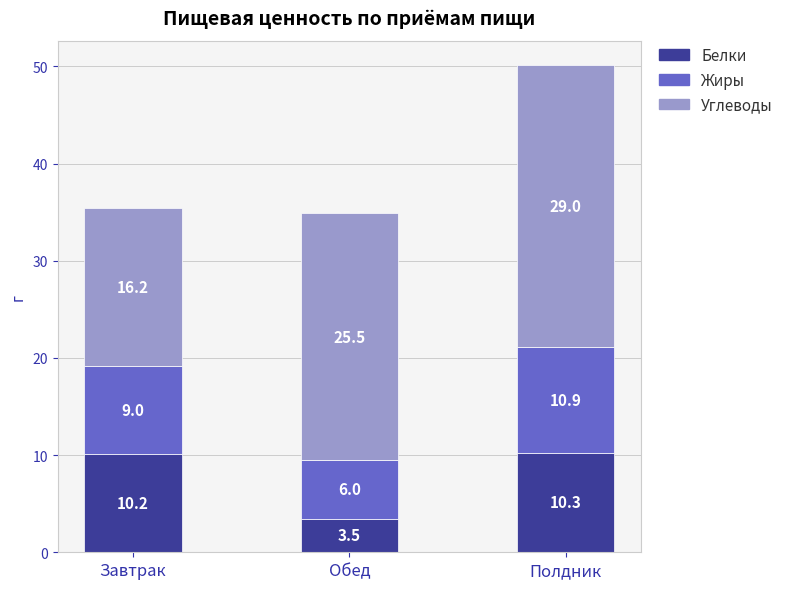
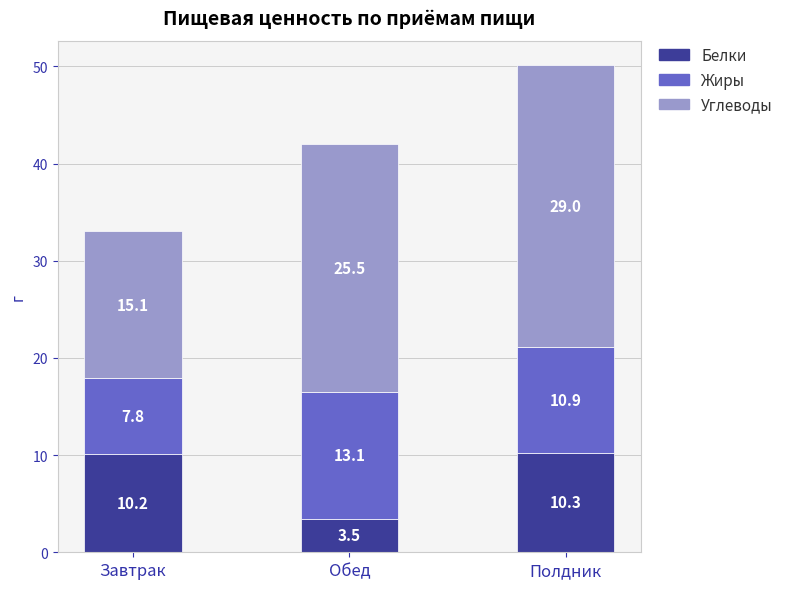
Жиры, Завтрак: 9.0 -> 7.8
Углеводы, Завтрак: 16.2 -> 15.1
Жиры, Обед: 6.0 -> 13.1
